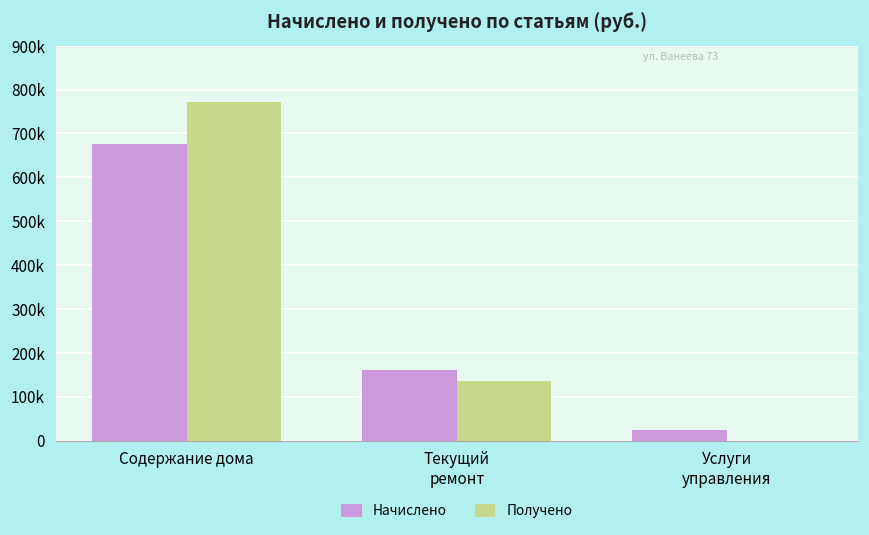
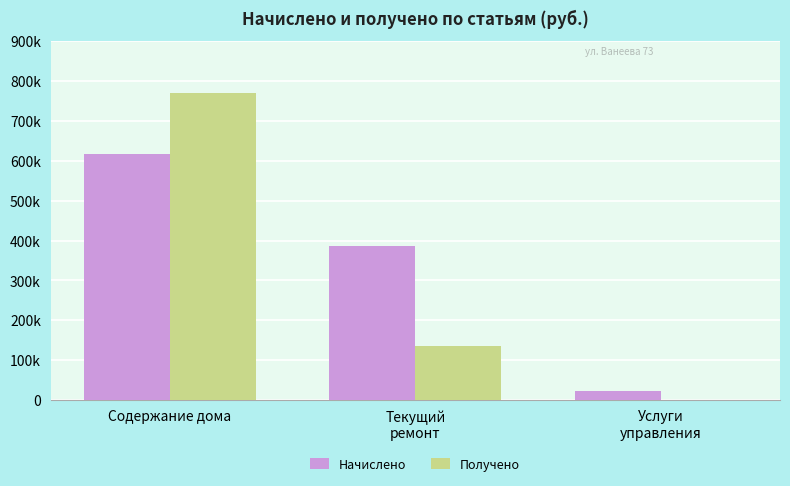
Начислено, Содержание дома: 680000 -> 620000
Начислено, Текущий ремонт: 160000 -> 390000
